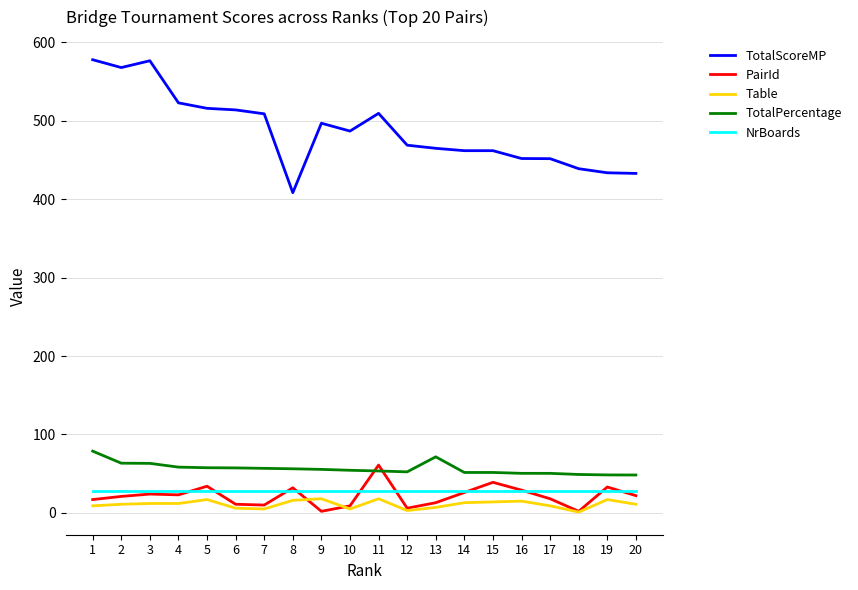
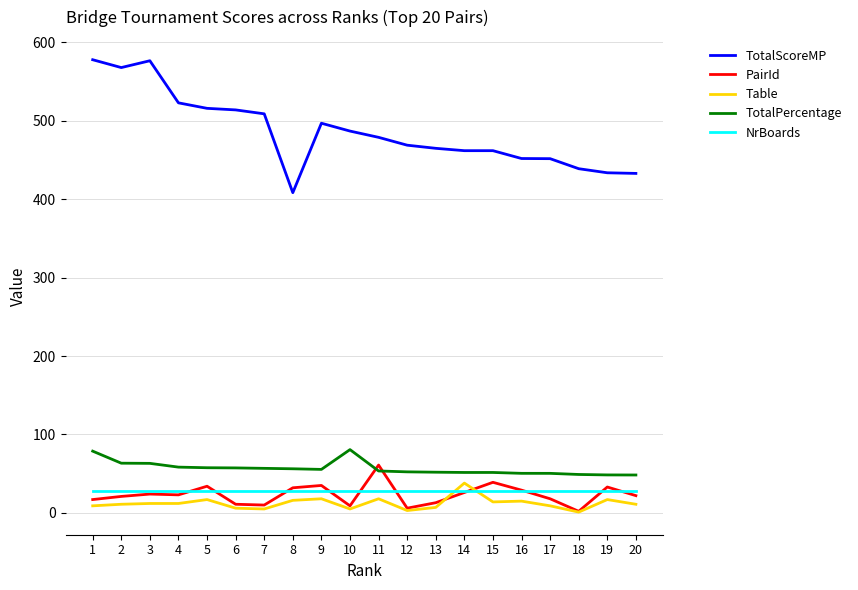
PairId, 9: 0 -> 40
TotalPercentage, 10: 50 -> 80
TotalScoreMP, 11: 510 -> 480
TotalPercentage, 13: 70 -> 50
Table, 14: 10 -> 40
